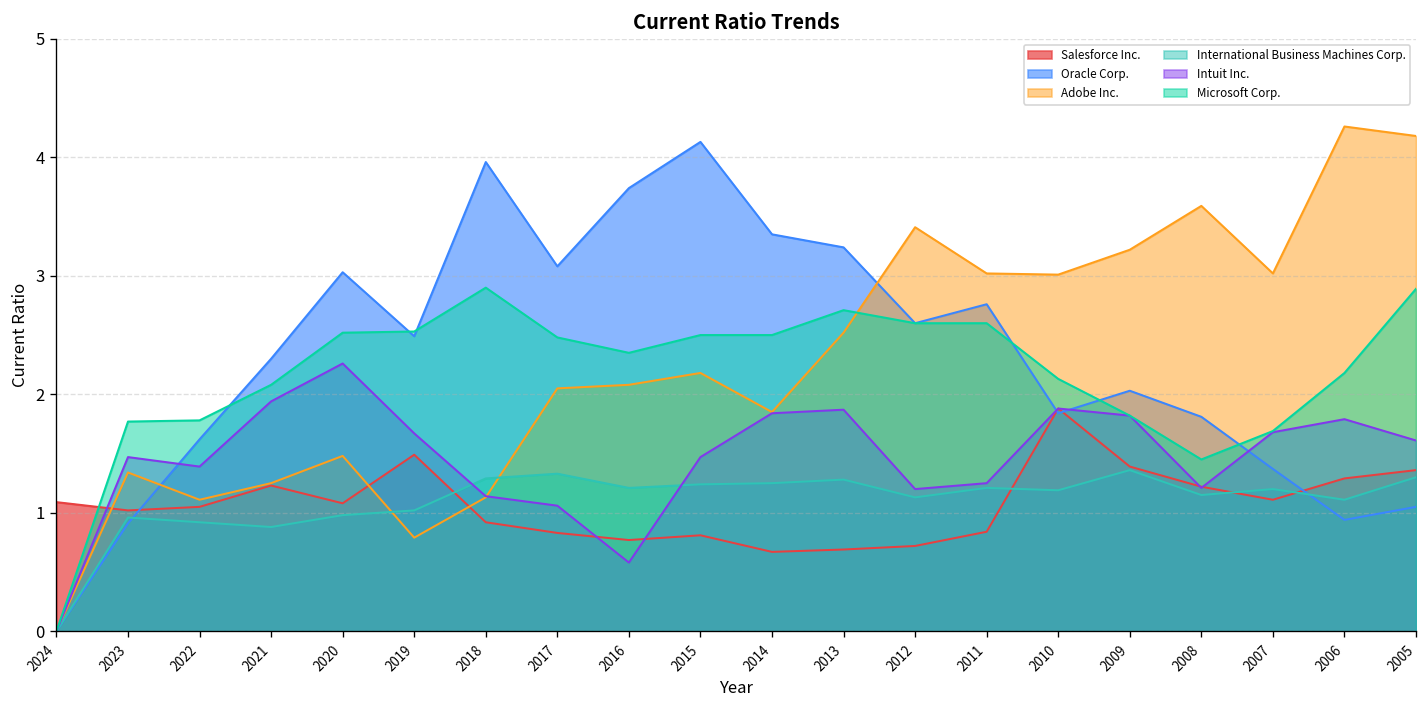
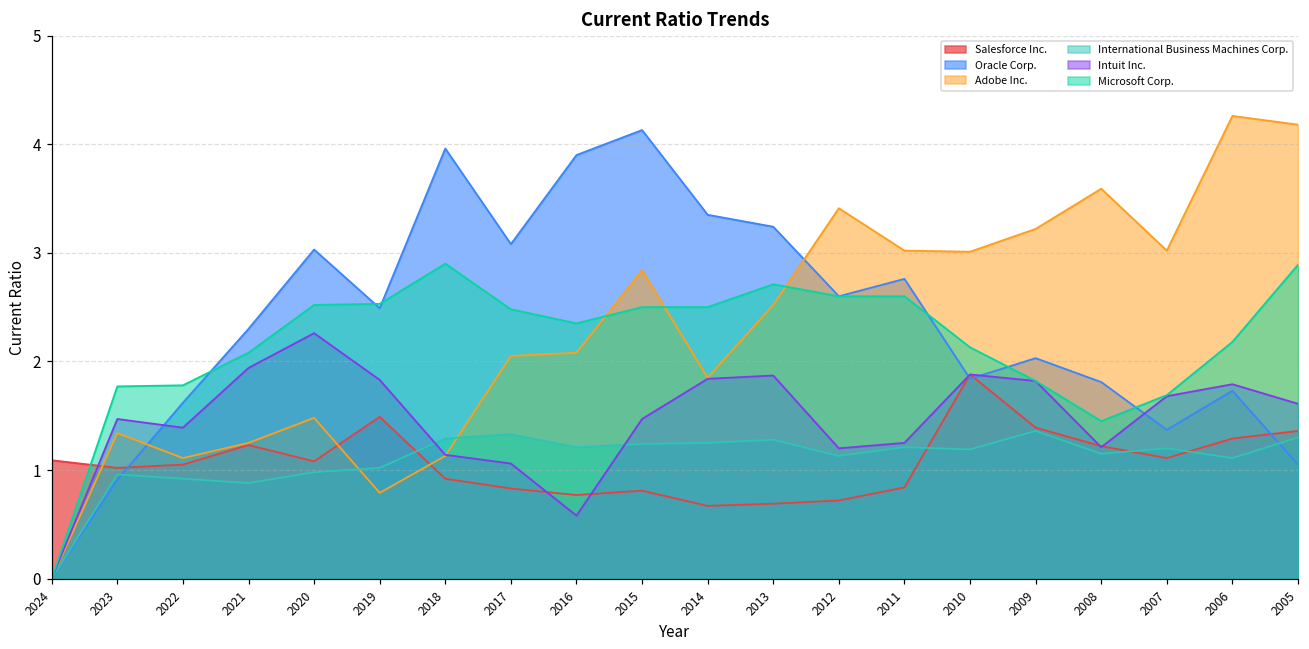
Intuit Inc., 2019: 1.7 -> 1.8
Oracle Corp., 2016: 3.7 -> 3.9
Adobe Inc., 2015: 2.2 -> 2.8
Oracle Corp., 2006: 0.9 -> 1.7
